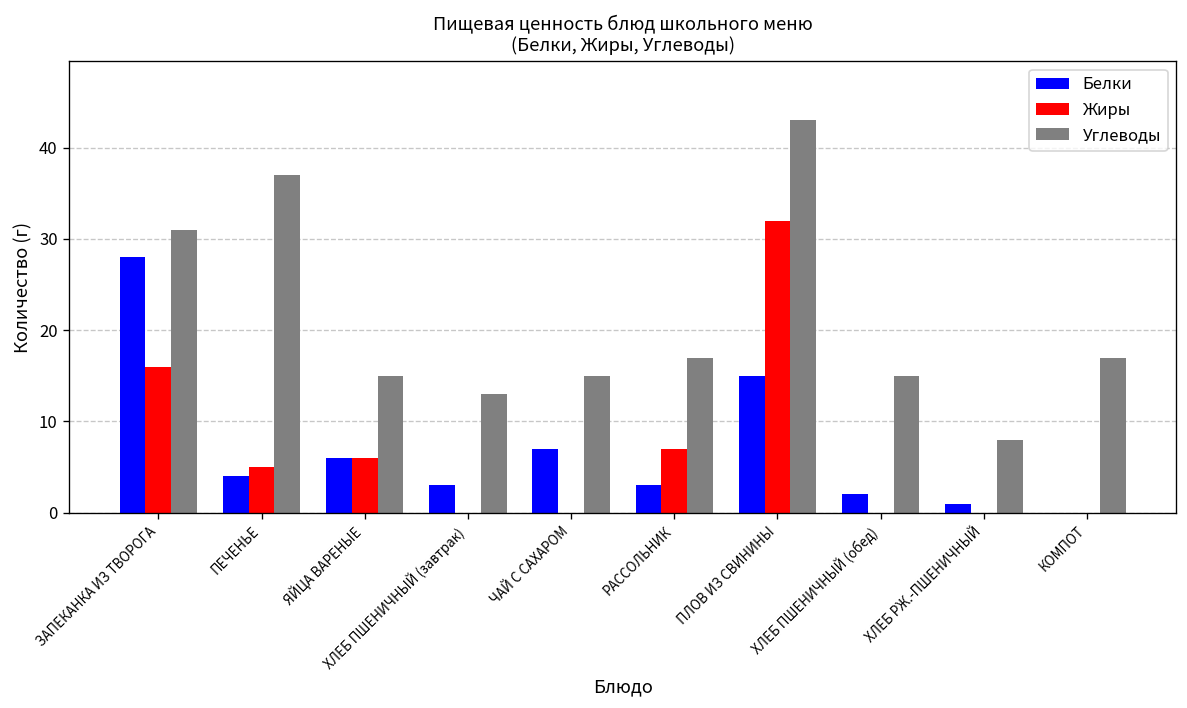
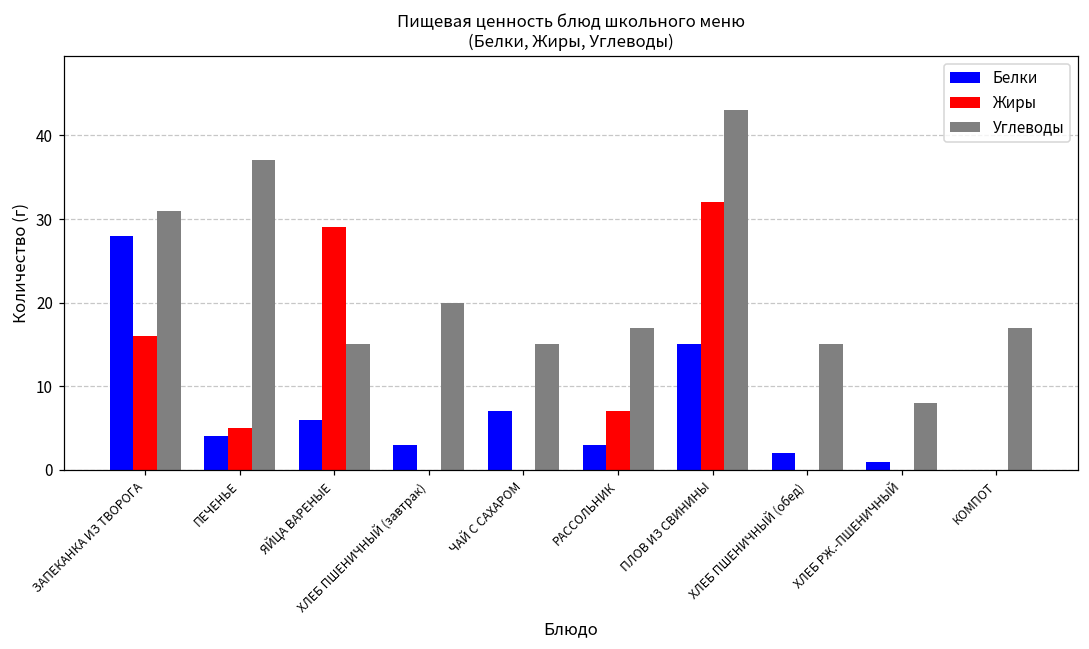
Жиры, ЯЙЦА ВАРЕНЫЕ: 6 -> 29
Углеводы, ХЛЕБ ПШЕНИЧНЫЙ (завтрак): 13 -> 20
